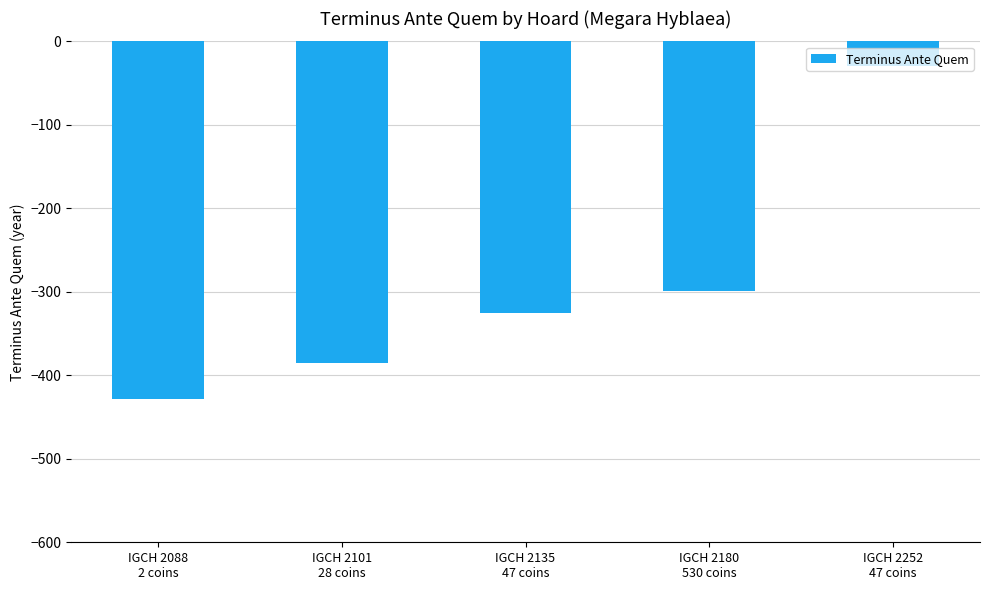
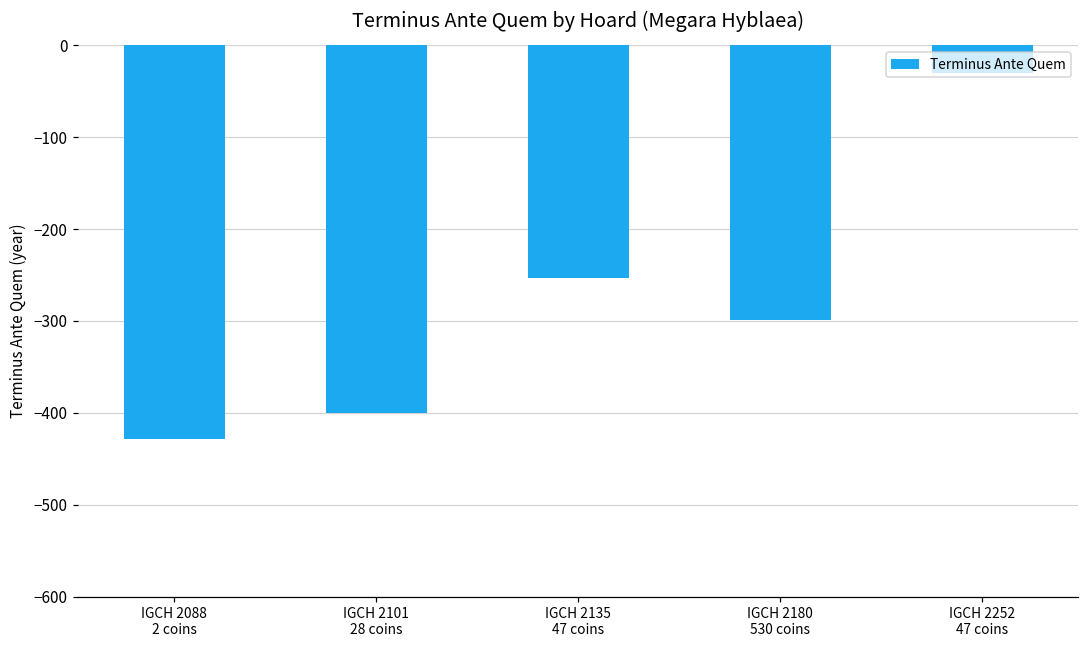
IGCH 2101 28 coins: -390 -> -400
IGCH 2135 47 coins: -330 -> -250
